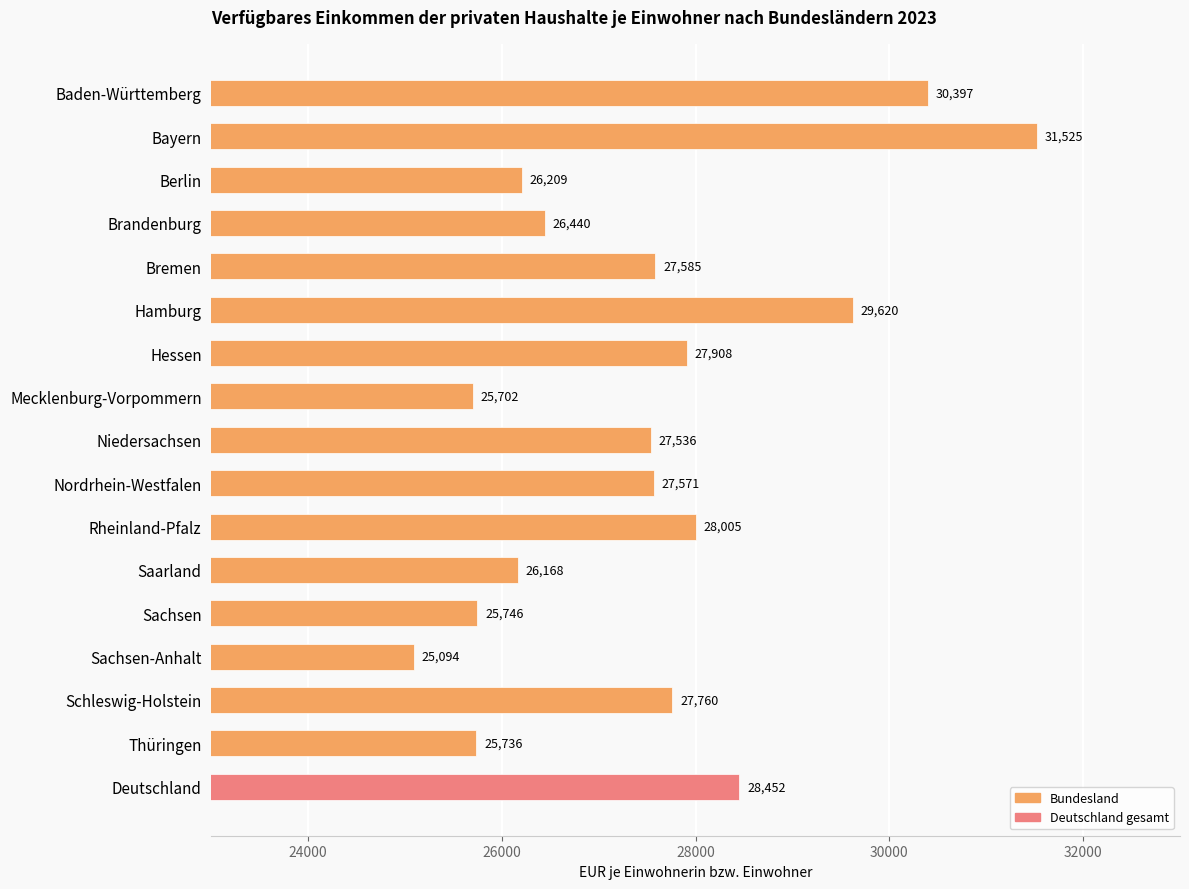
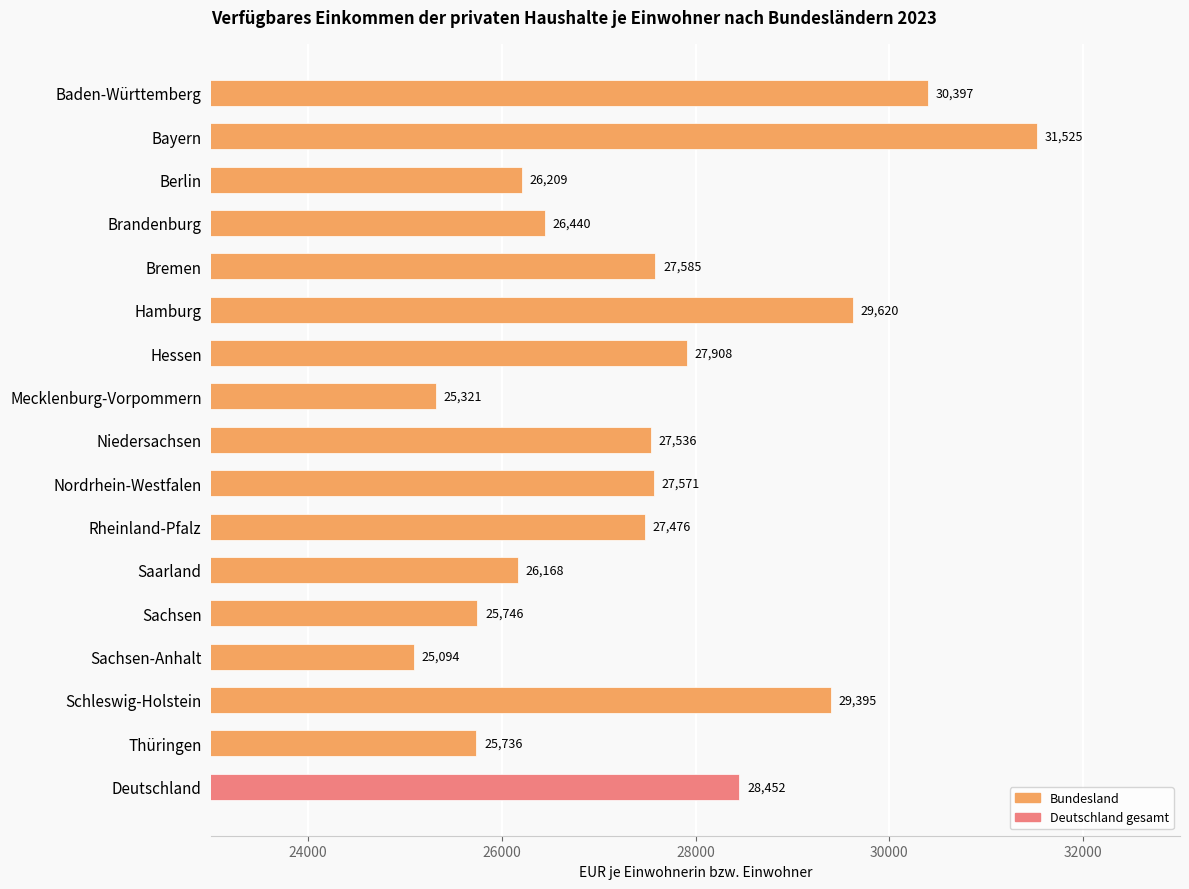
Mecklenburg-Vorpommern: 25,702 -> 25,321
Rheinland-Pfalz: 28,005 -> 27,476
Schleswig-Holstein: 27,760 -> 29,395
